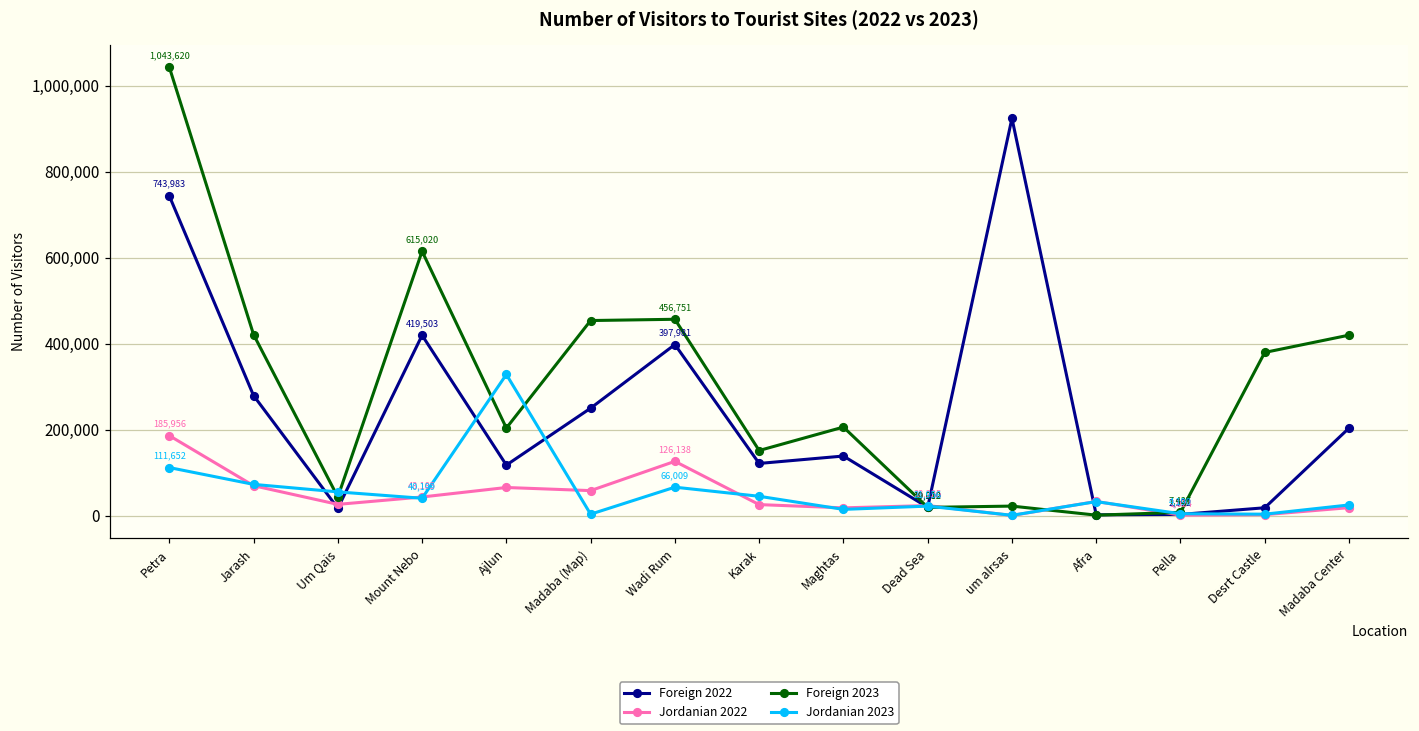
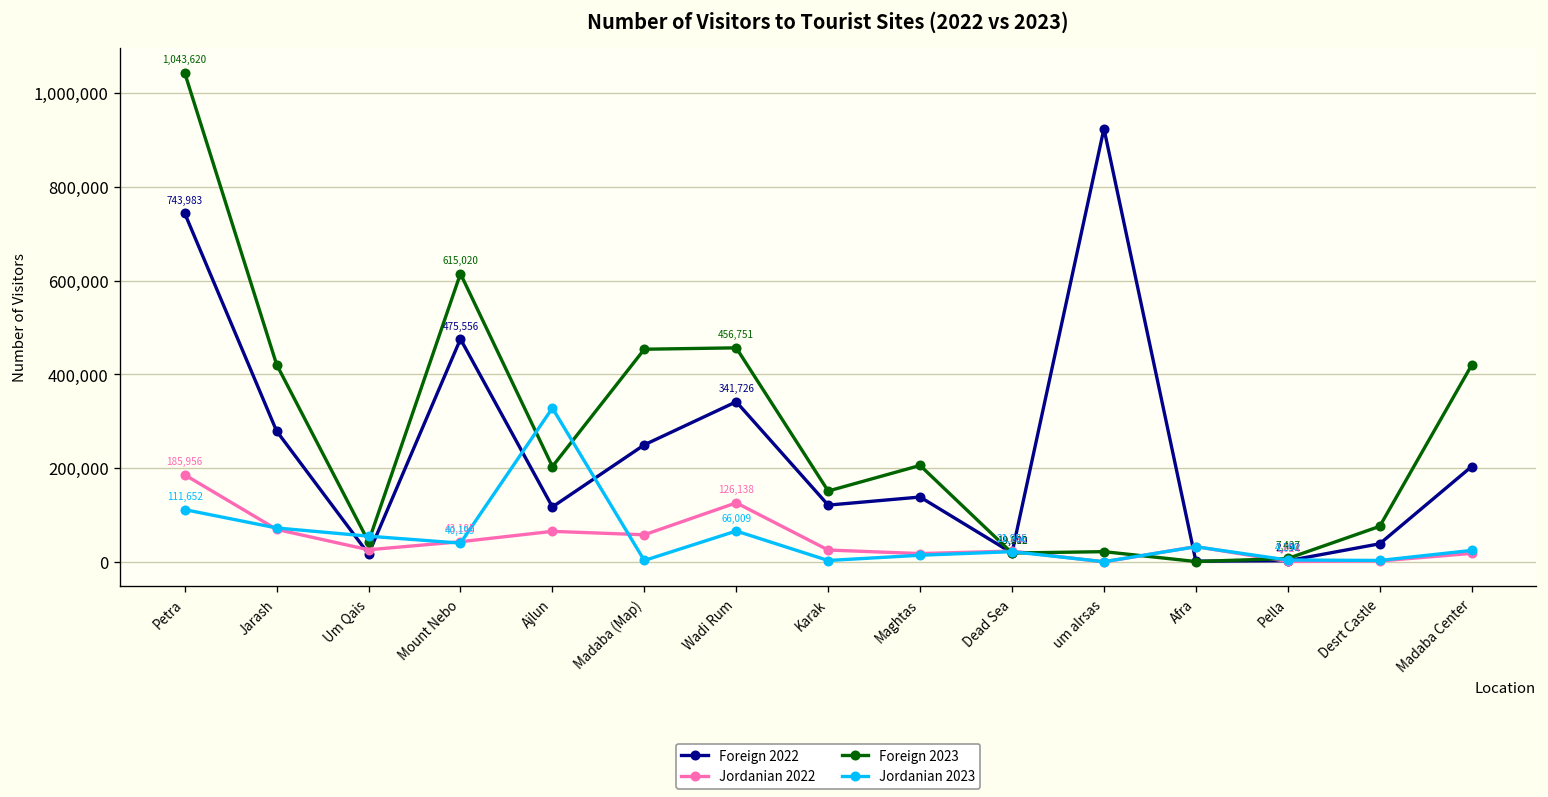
Foreign 2022, Mount Nebo: 419,503 -> 475,556
Foreign 2022, Wadi Rum: 397,981 -> 341,726
Jordanian 2023, Karak: 40,000 -> 0
Foreign 2022, Desrt Castle: 20,000 -> 40,000
Foreign 2023, Desrt Castle: 380,000 -> 80,000
